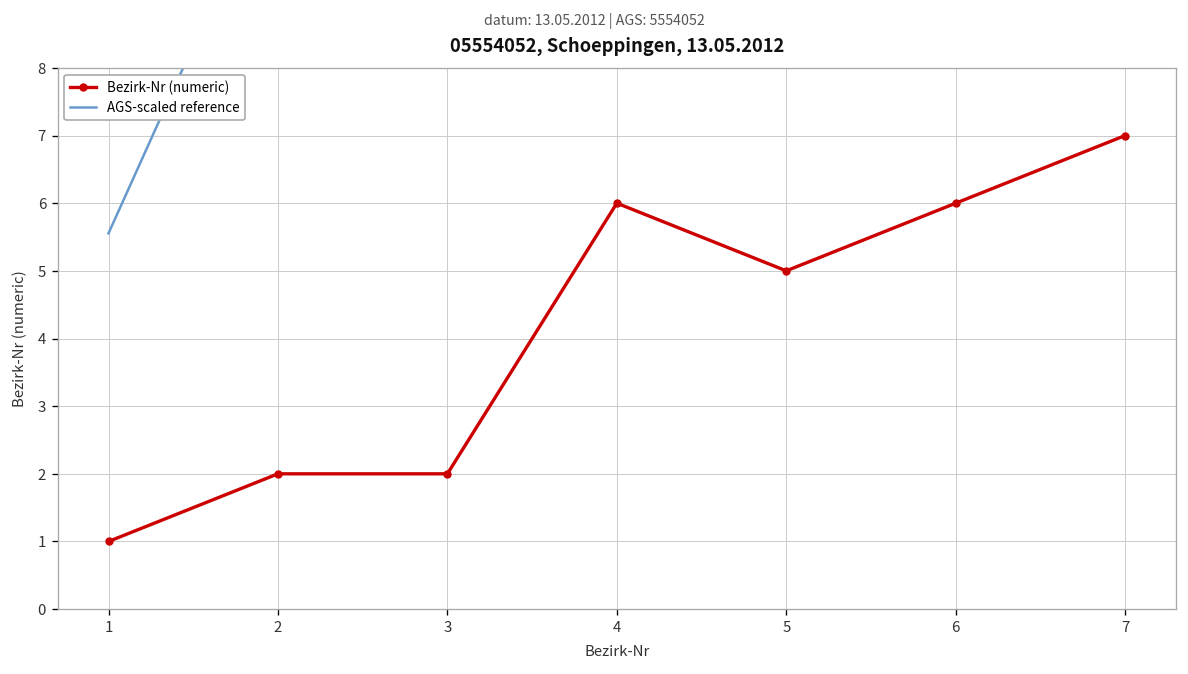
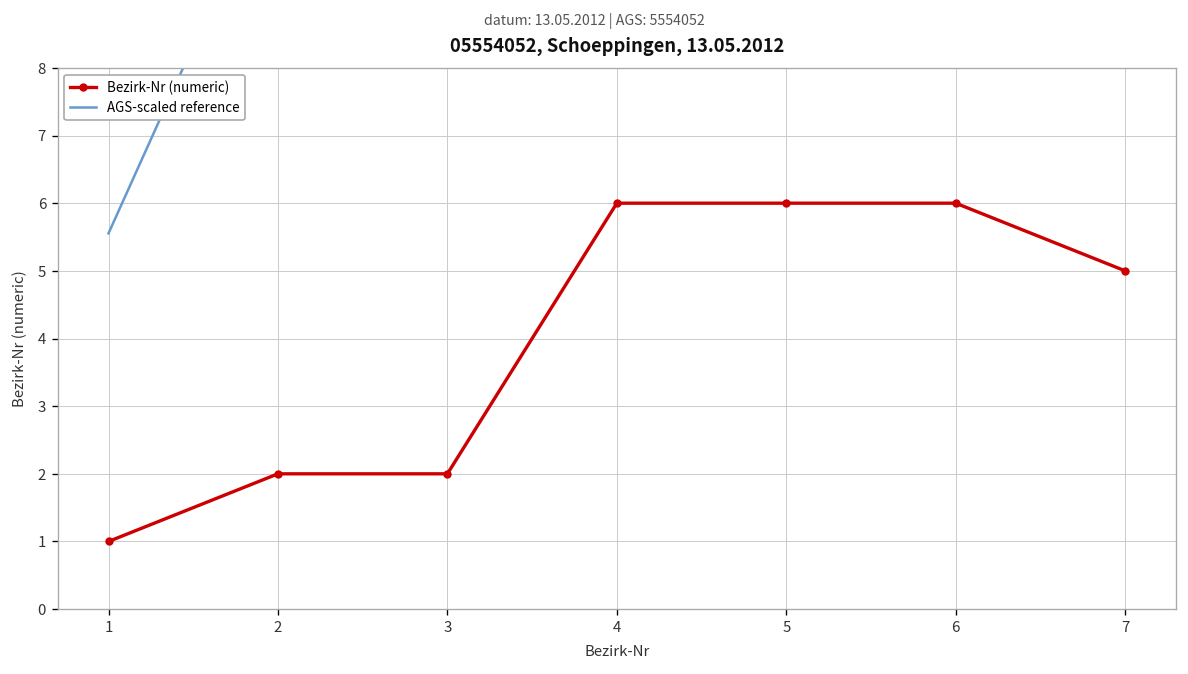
Bezirk-Nr (numeric), 5: 5 -> 6
Bezirk-Nr (numeric), 7: 7 -> 5
